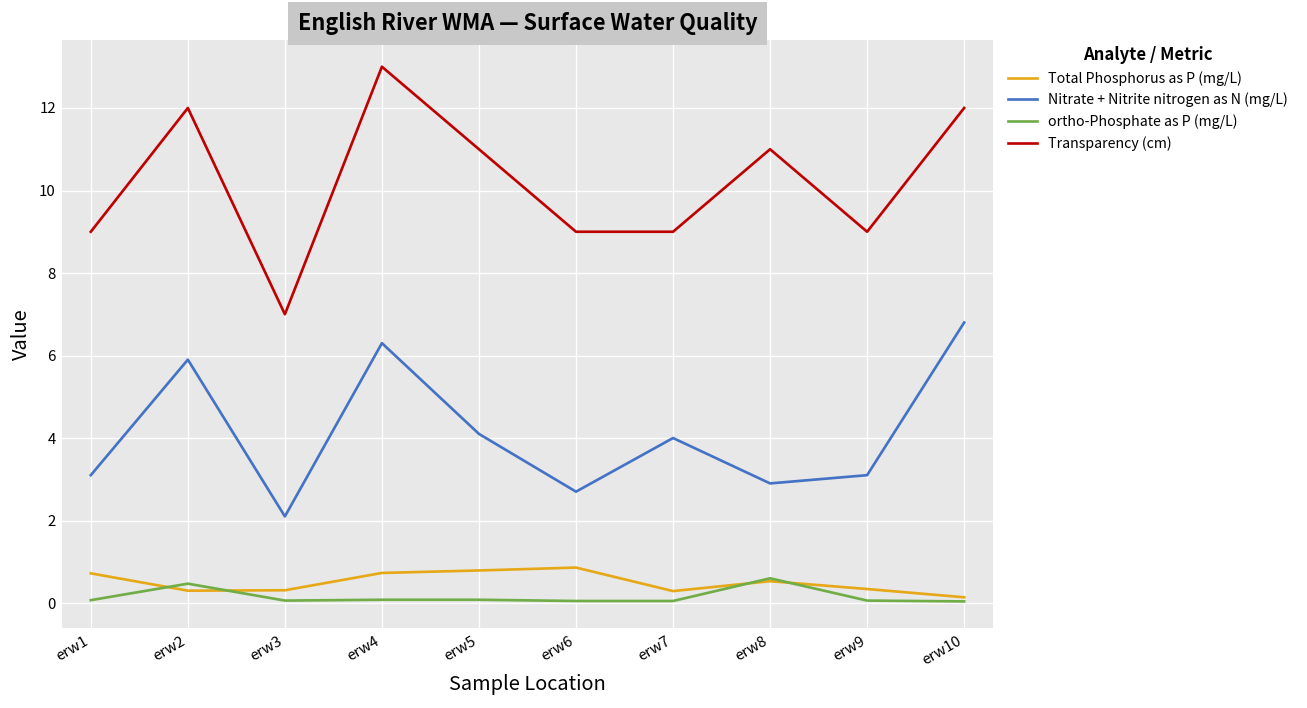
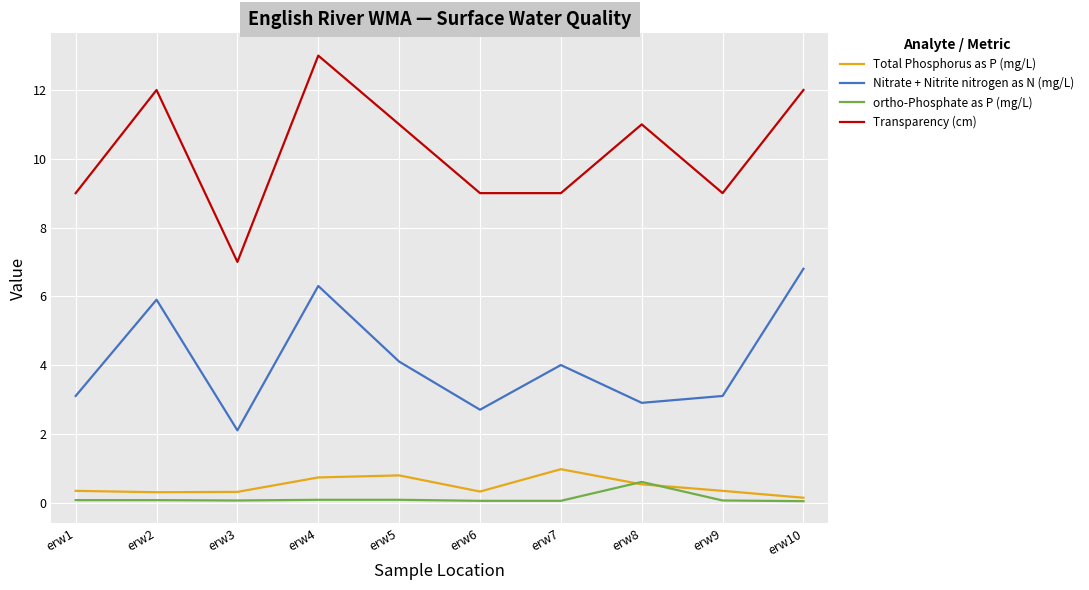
Total Phosphorus as P (mg/L), erw1: 0.7 -> 0.3
ortho-Phosphate as P (mg/L), erw2: 0.5 -> 0.1
Total Phosphorus as P (mg/L), erw6: 0.9 -> 0.3
Total Phosphorus as P (mg/L), erw7: 0.3 -> 1.0
